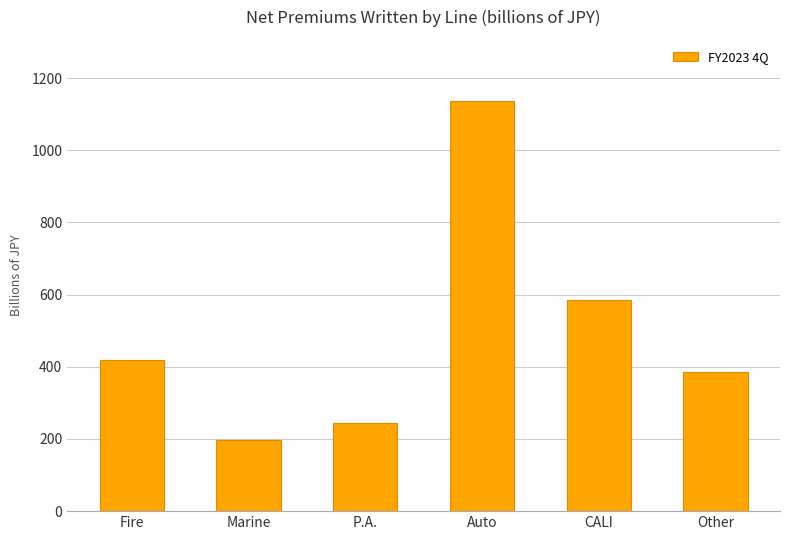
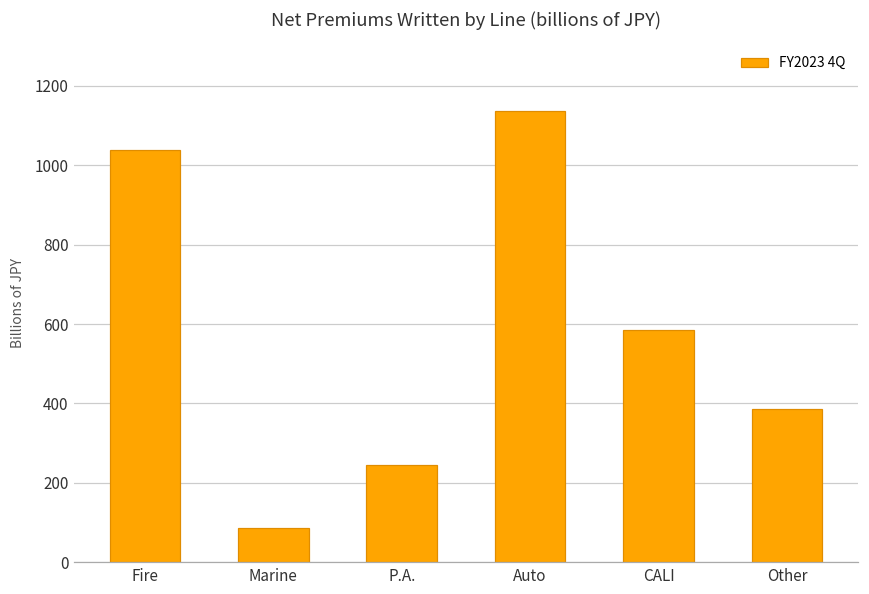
Fire: 420 -> 1040
Marine: 200 -> 90
